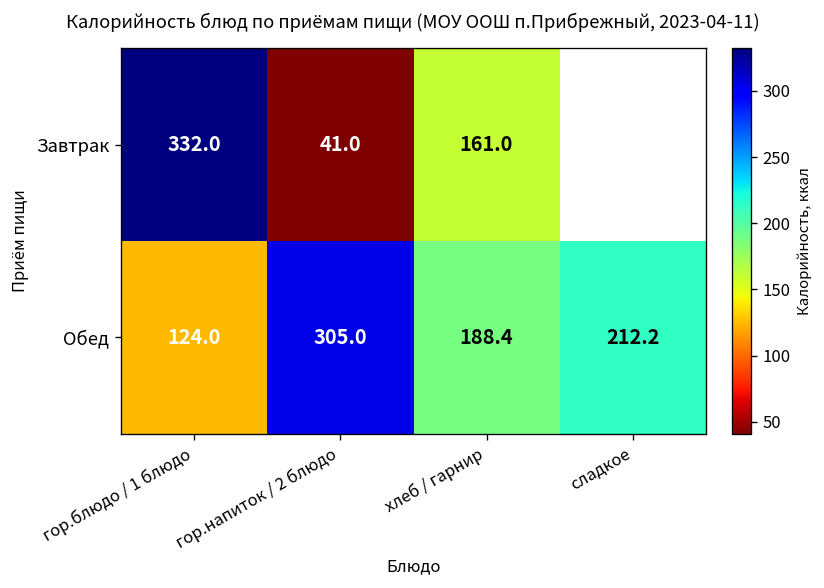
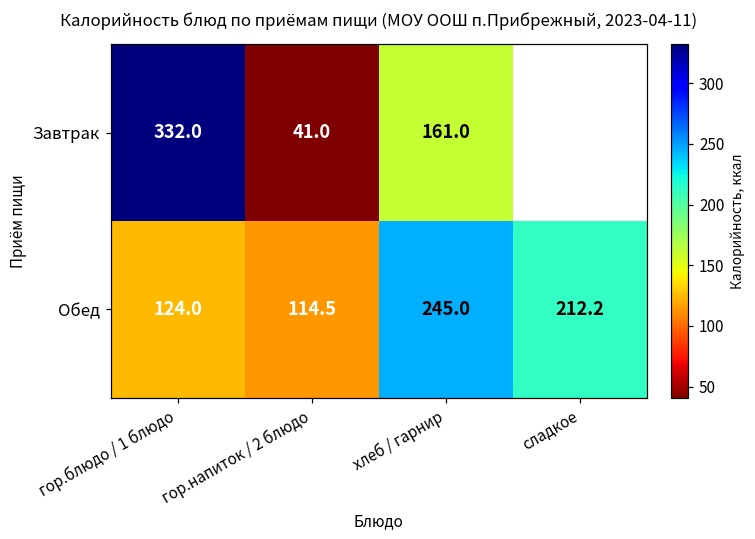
Обед, гор.напиток / 2 блюдо: 305.0 -> 114.5
Обед, хлеб / гарнир: 188.4 -> 245.0
